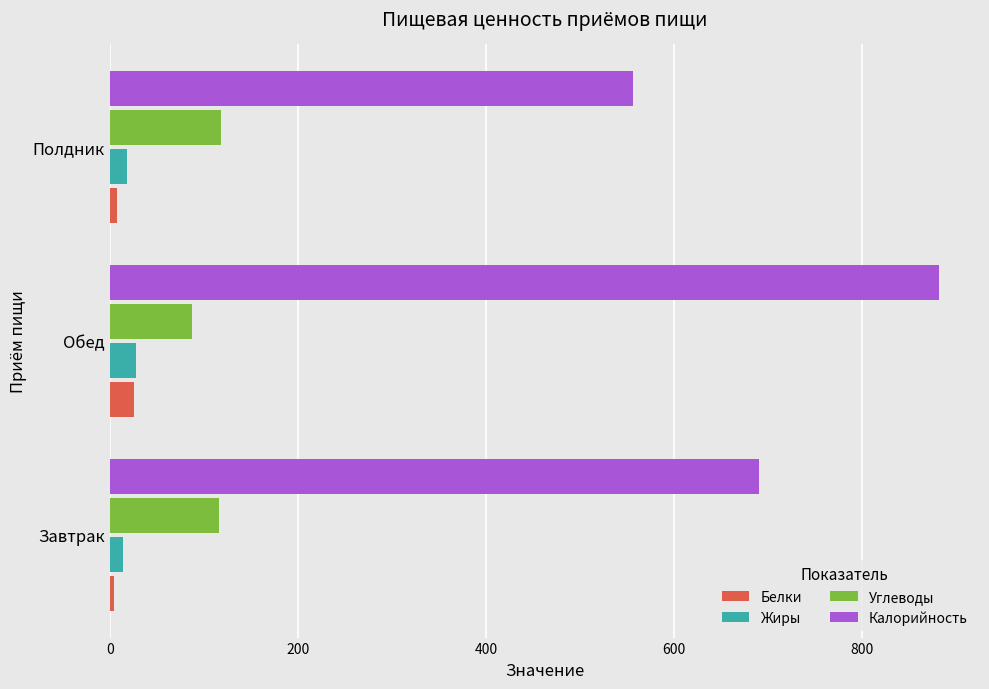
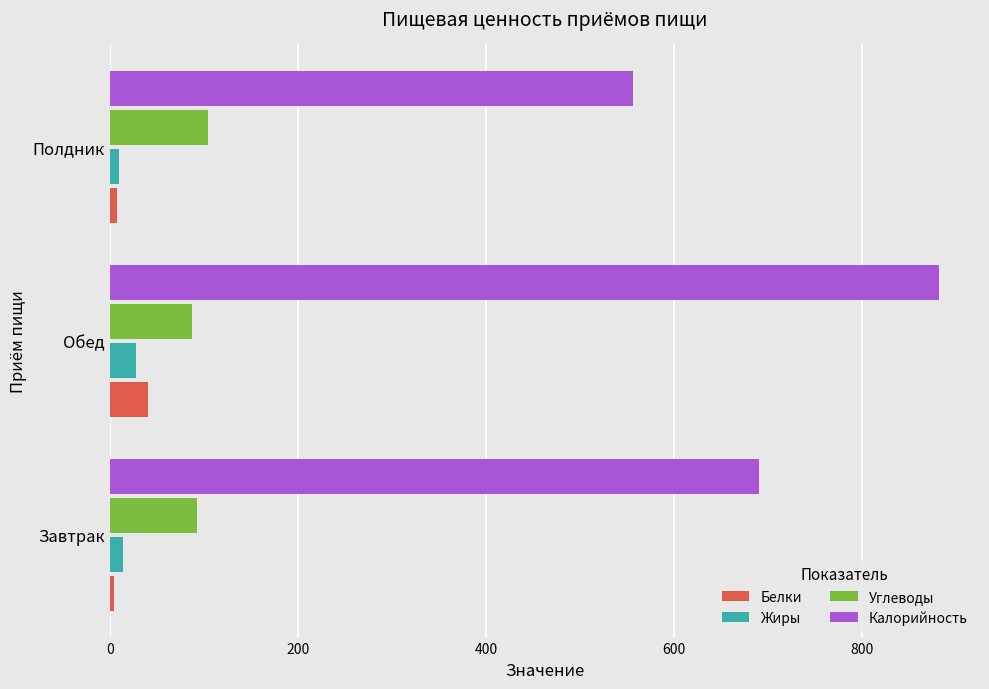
Углеводы, Полдник: 120 -> 100
Жиры, Полдник: 20 -> 10
Белки, Обед: 30 -> 40
Углеводы, Завтрак: 120 -> 90
